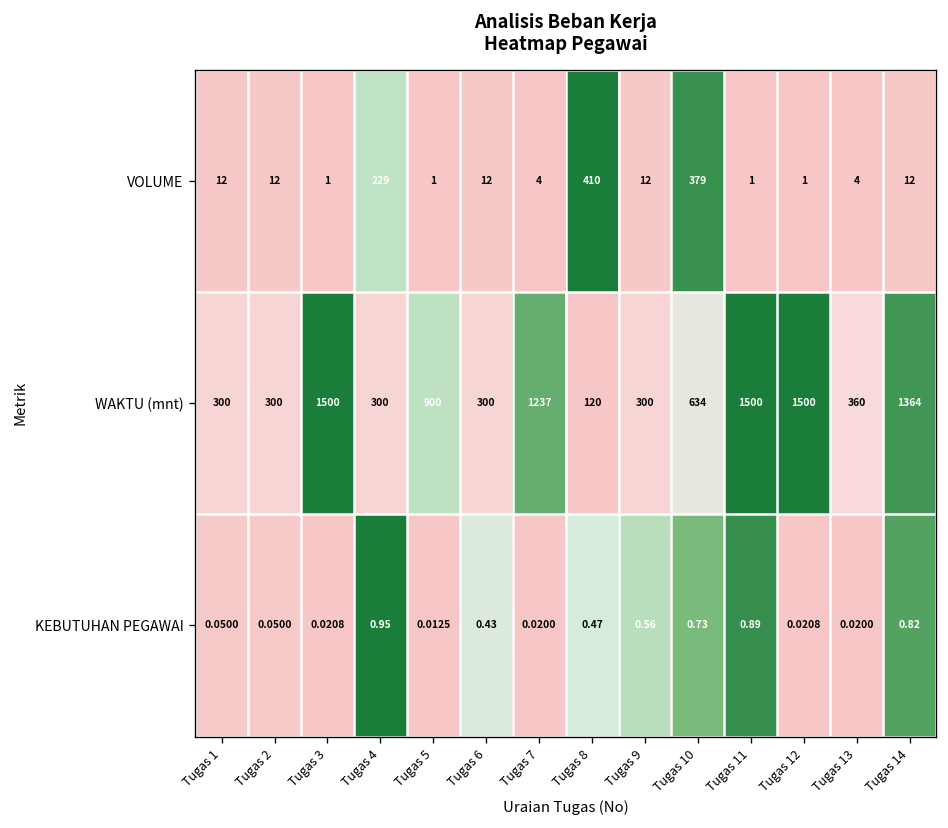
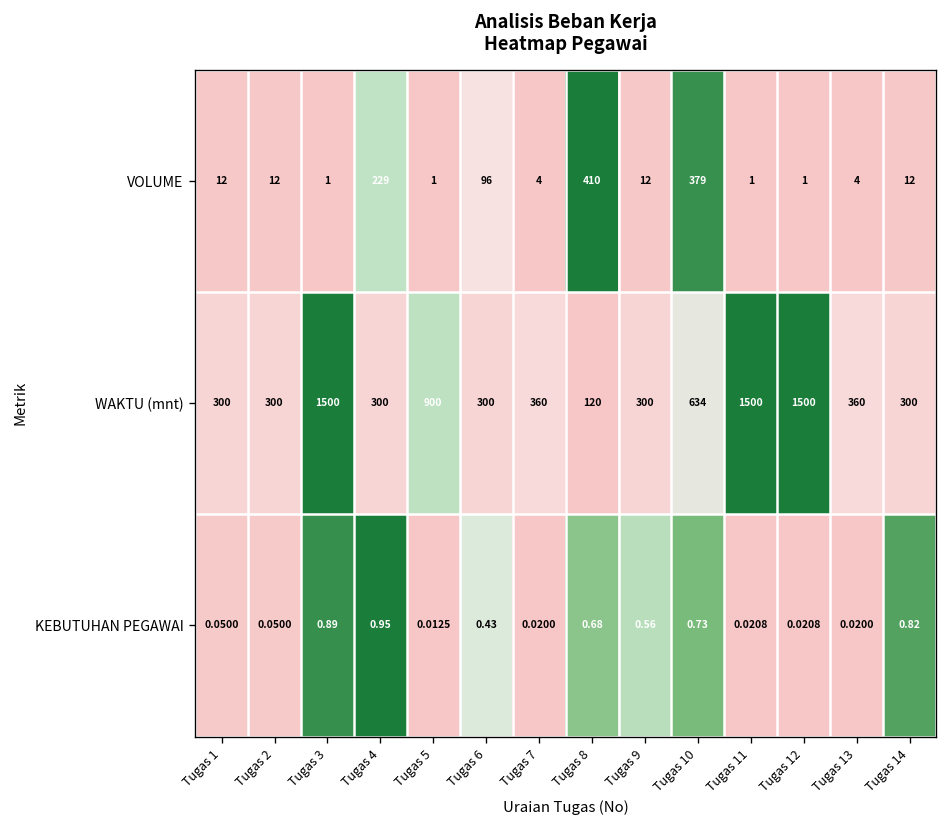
VOLUME, Tugas 6: 12 -> 96
WAKTU (mnt), Tugas 7: 1237 -> 360
WAKTU (mnt), Tugas 14: 1364 -> 300
KEBUTUHAN PEGAWAI, Tugas 3: 0.0208 -> 0.89
KEBUTUHAN PEGAWAI, Tugas 8: 0.47 -> 0.68
KEBUTUHAN PEGAWAI, Tugas 11: 0.89 -> 0.0208
